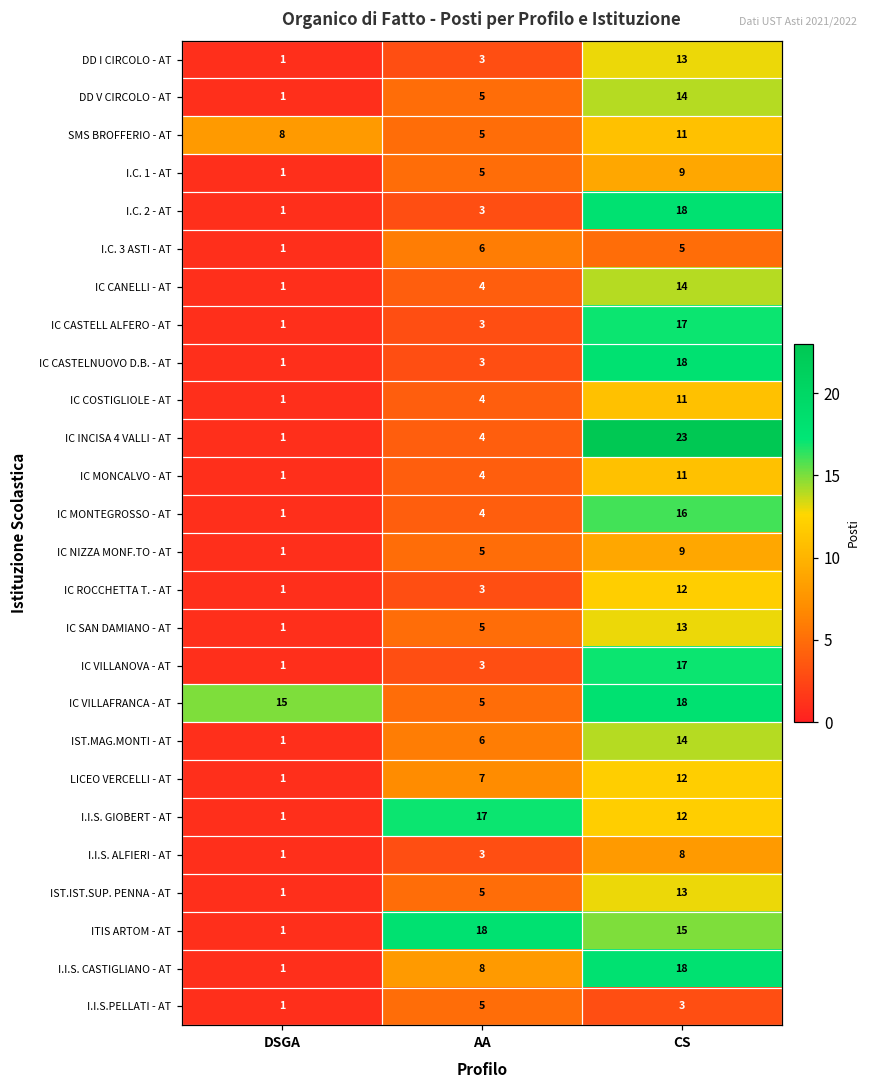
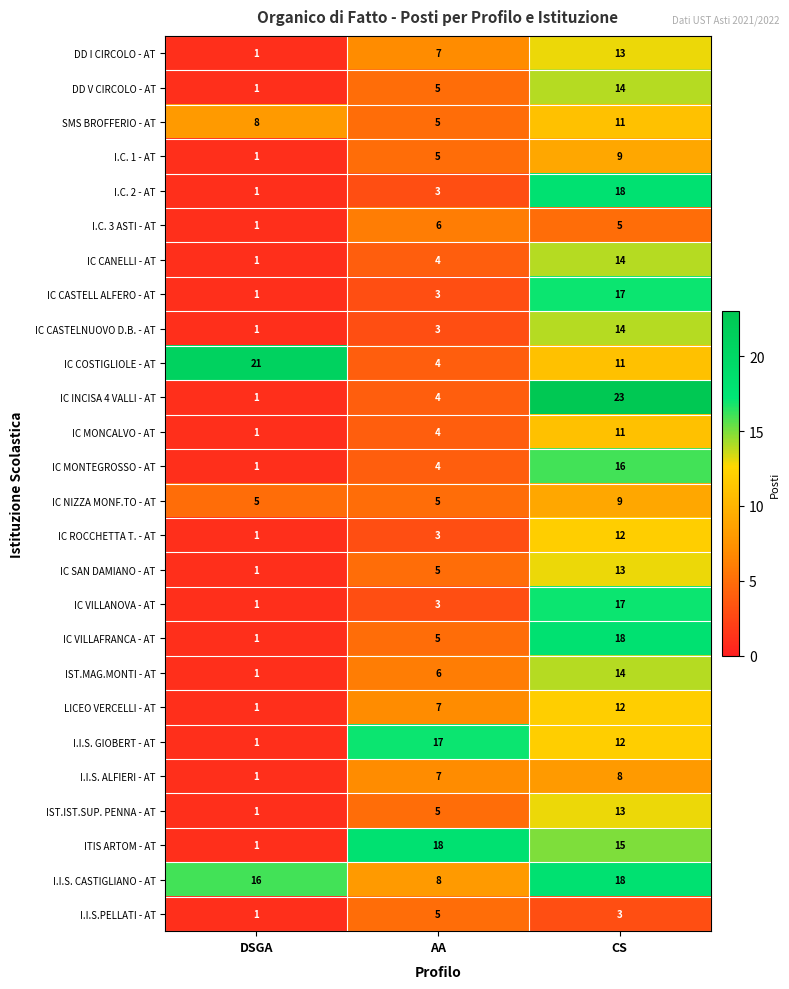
DD I CIRCOLO - AT, AA: 3 -> 7
IC CASTELNUOVO D.B. - AT, CS: 18 -> 14
IC COSTIGLIOLE - AT, DSGA: 1 -> 21
IC NIZZA MONF.TO - AT, DSGA: 1 -> 5
IC VILLAFRANCA - AT, DSGA: 15 -> 1
I.I.S. ALFIERI - AT, AA: 3 -> 7
I.I.S. CASTIGLIANO - AT, DSGA: 1 -> 16
